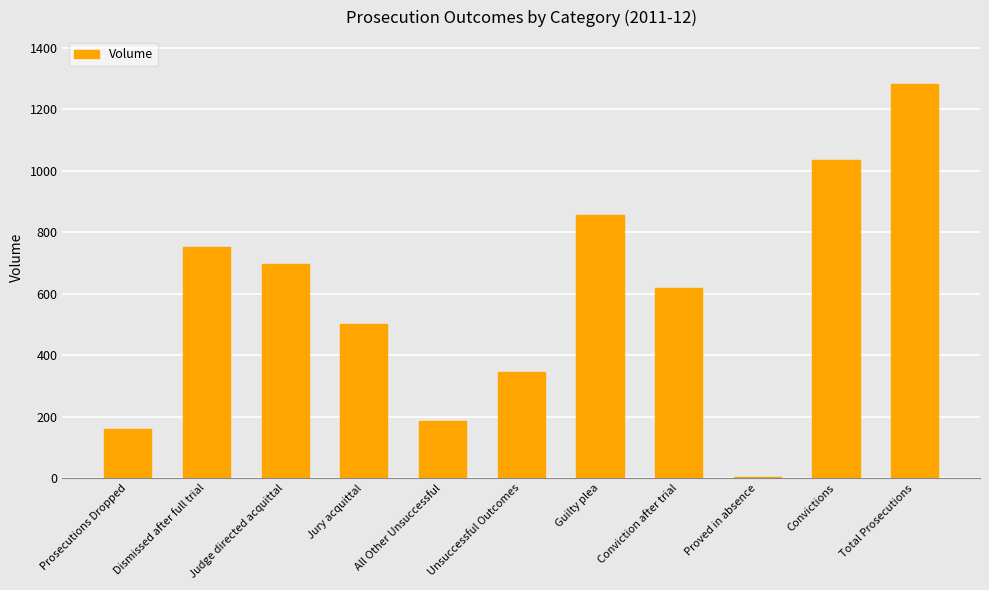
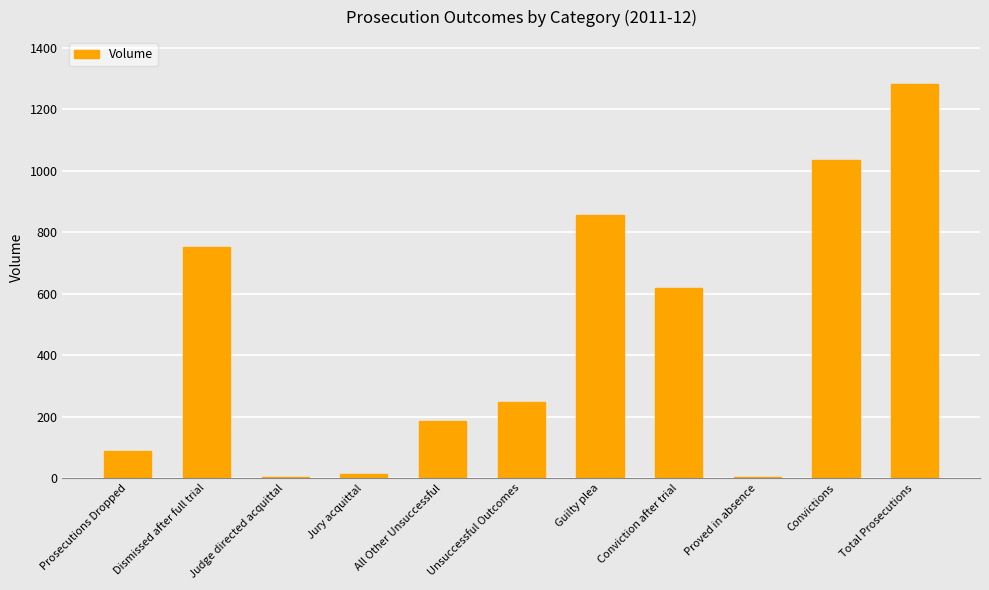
Prosecutions Dropped: 160 -> 90
Judge directed acquittal: 700 -> 10
Jury acquittal: 500 -> 10
Unsuccessful Outcomes: 350 -> 250
